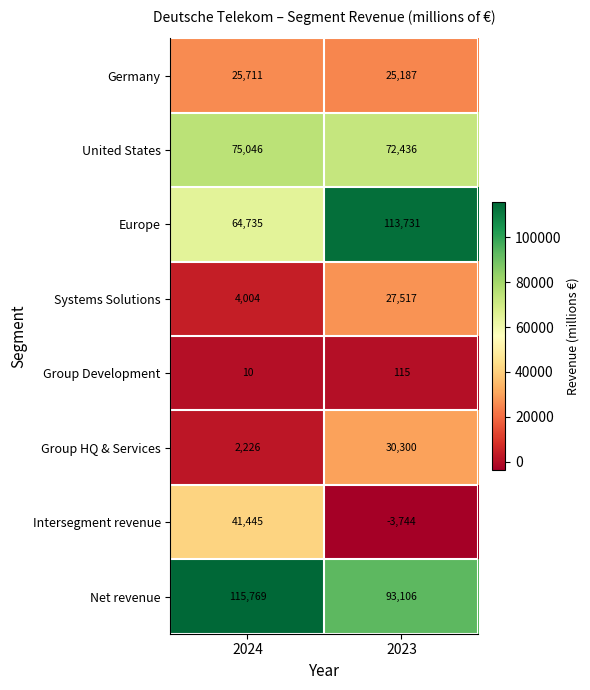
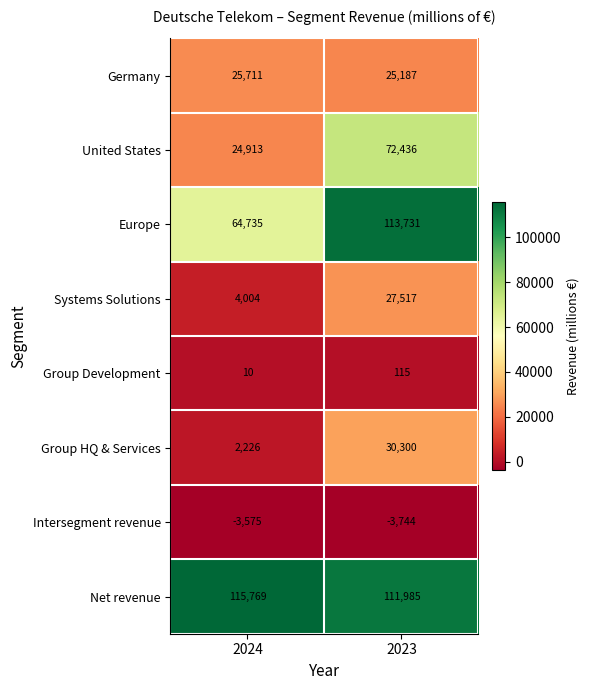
United States, 2024: 75,046 -> 24,913
Intersegment revenue, 2024: 41,445 -> -3,575
Net revenue, 2023: 93,106 -> 111,985
